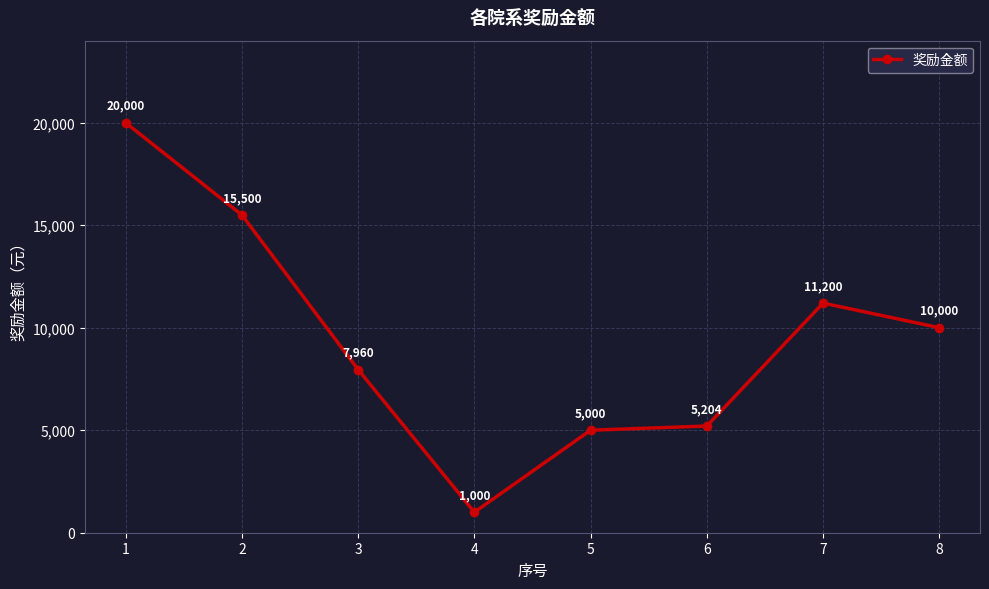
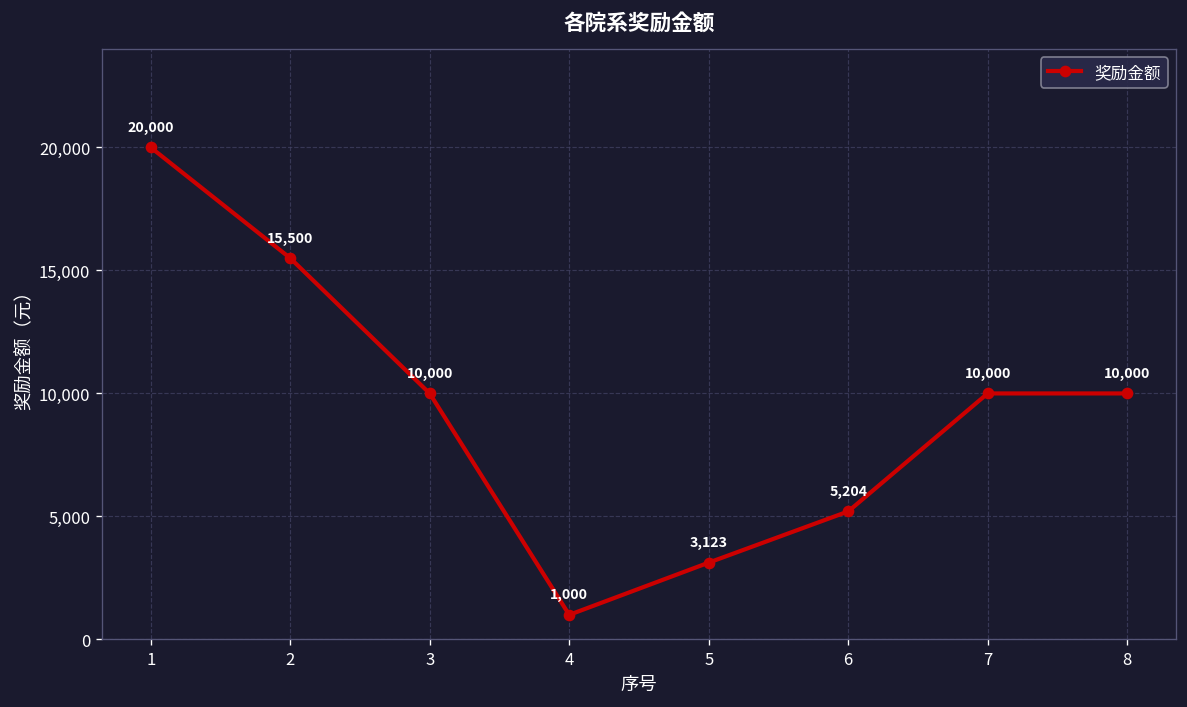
3: 7,960 -> 10,000
5: 5,000 -> 3,123
7: 11,200 -> 10,000
